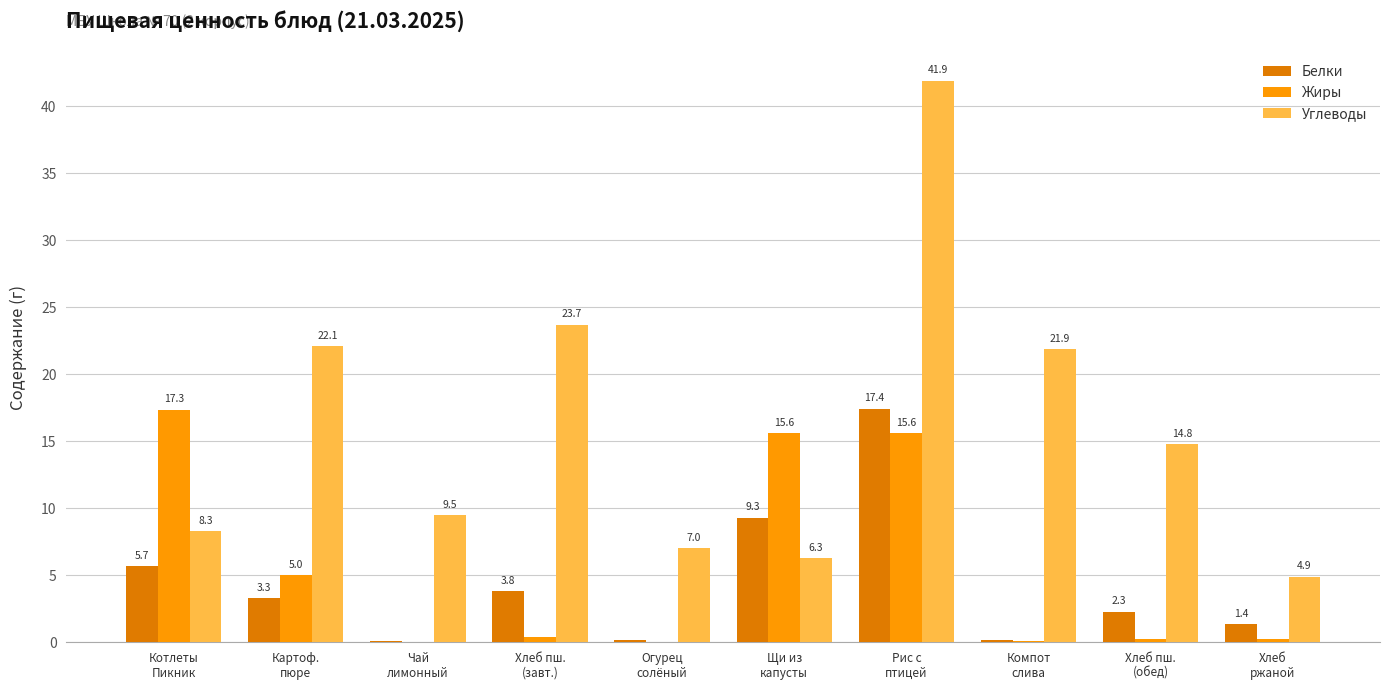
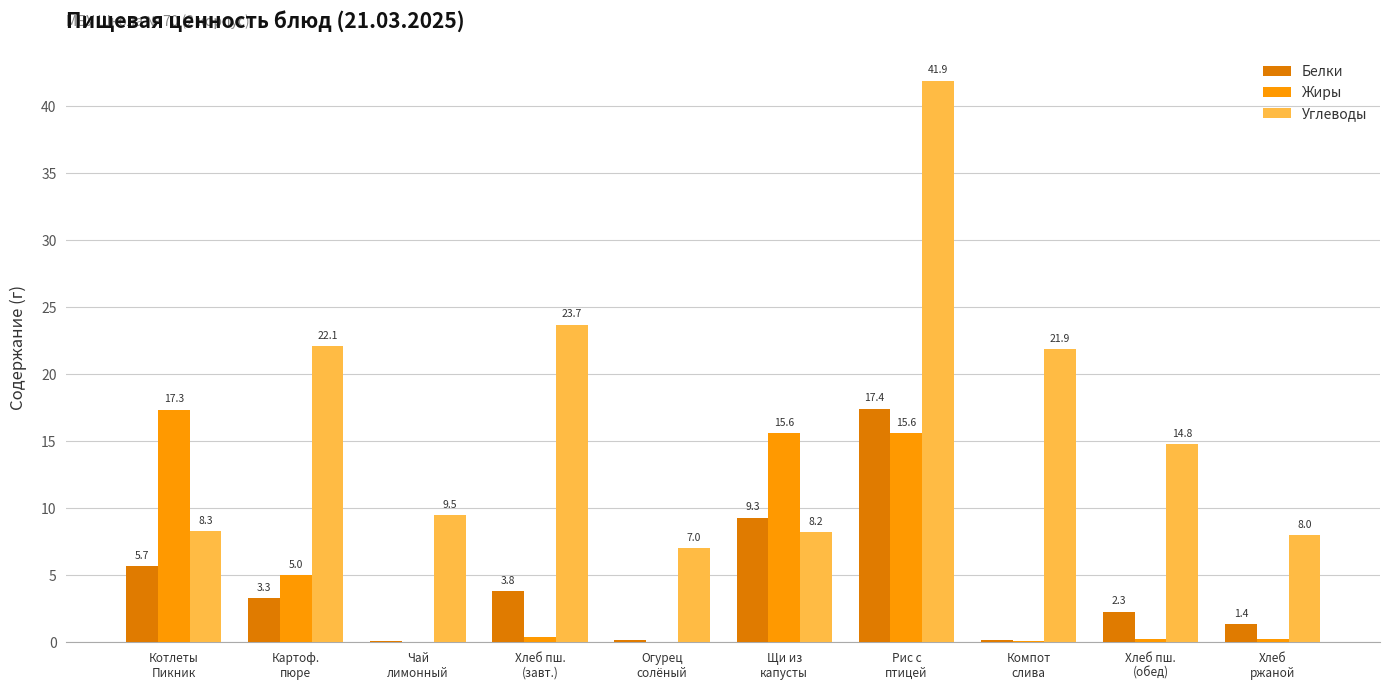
Углеводы, Щи из капусты: 6.3 -> 8.2
Углеводы, Хлеб ржаной: 4.9 -> 8.0
